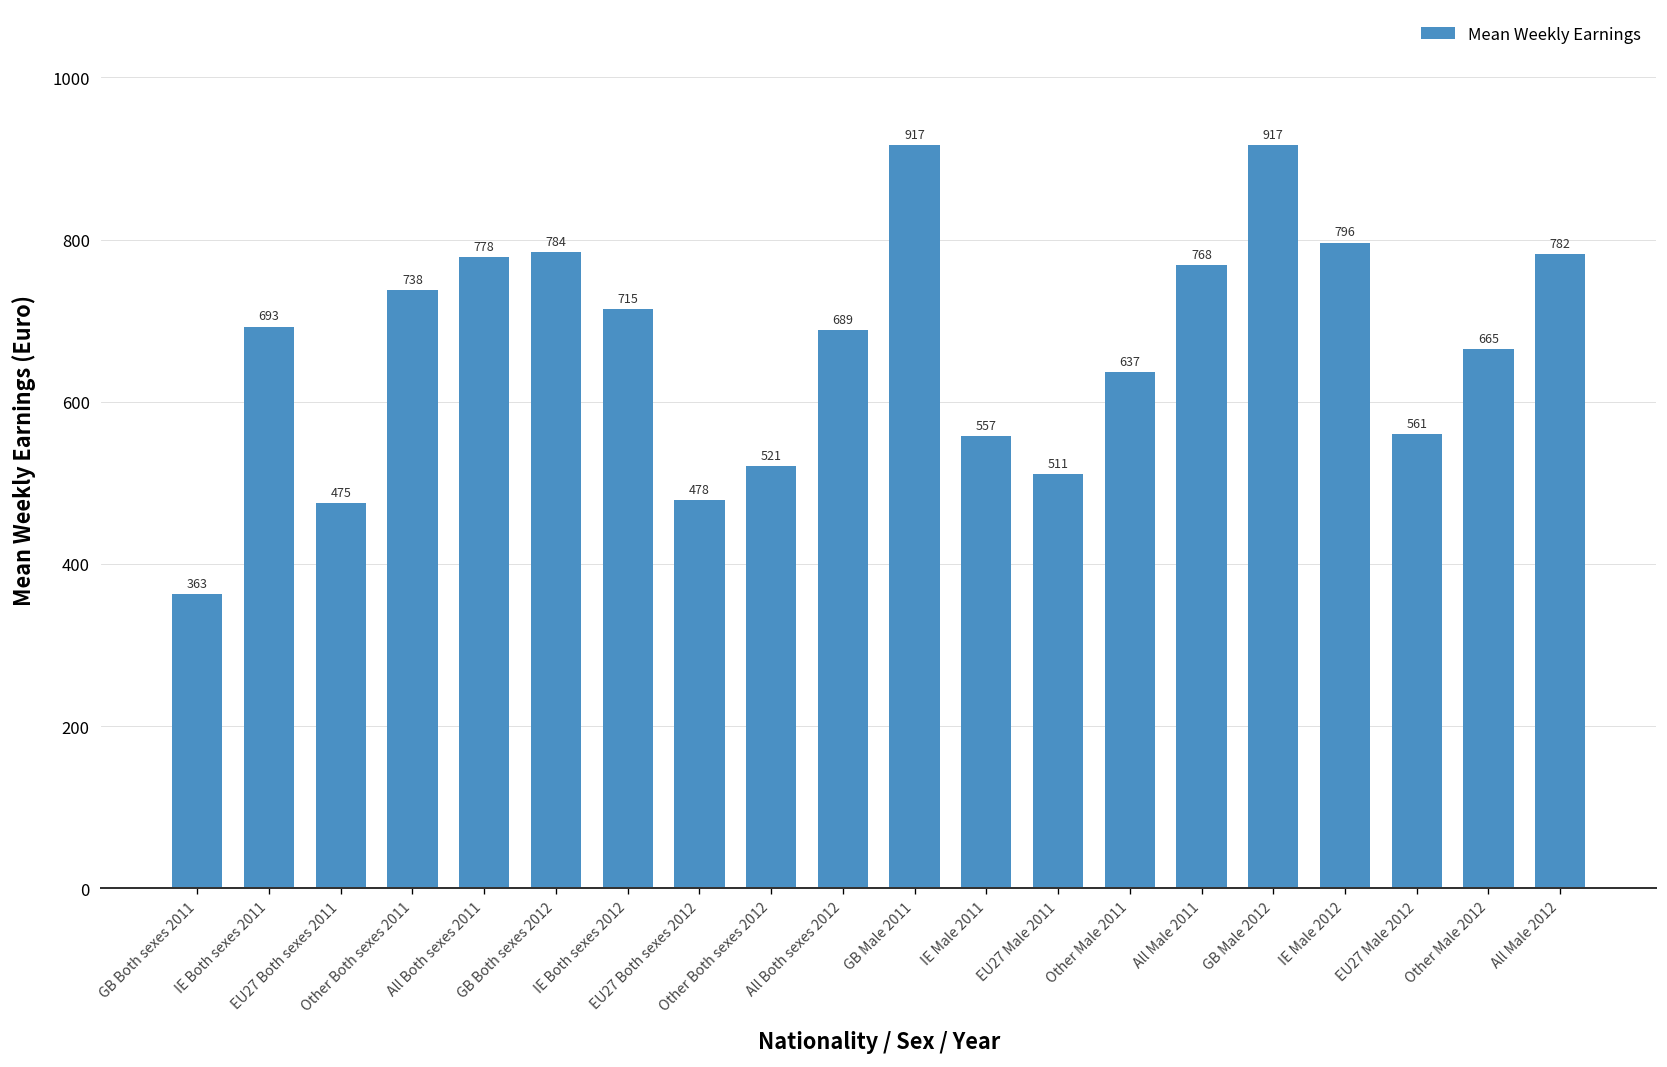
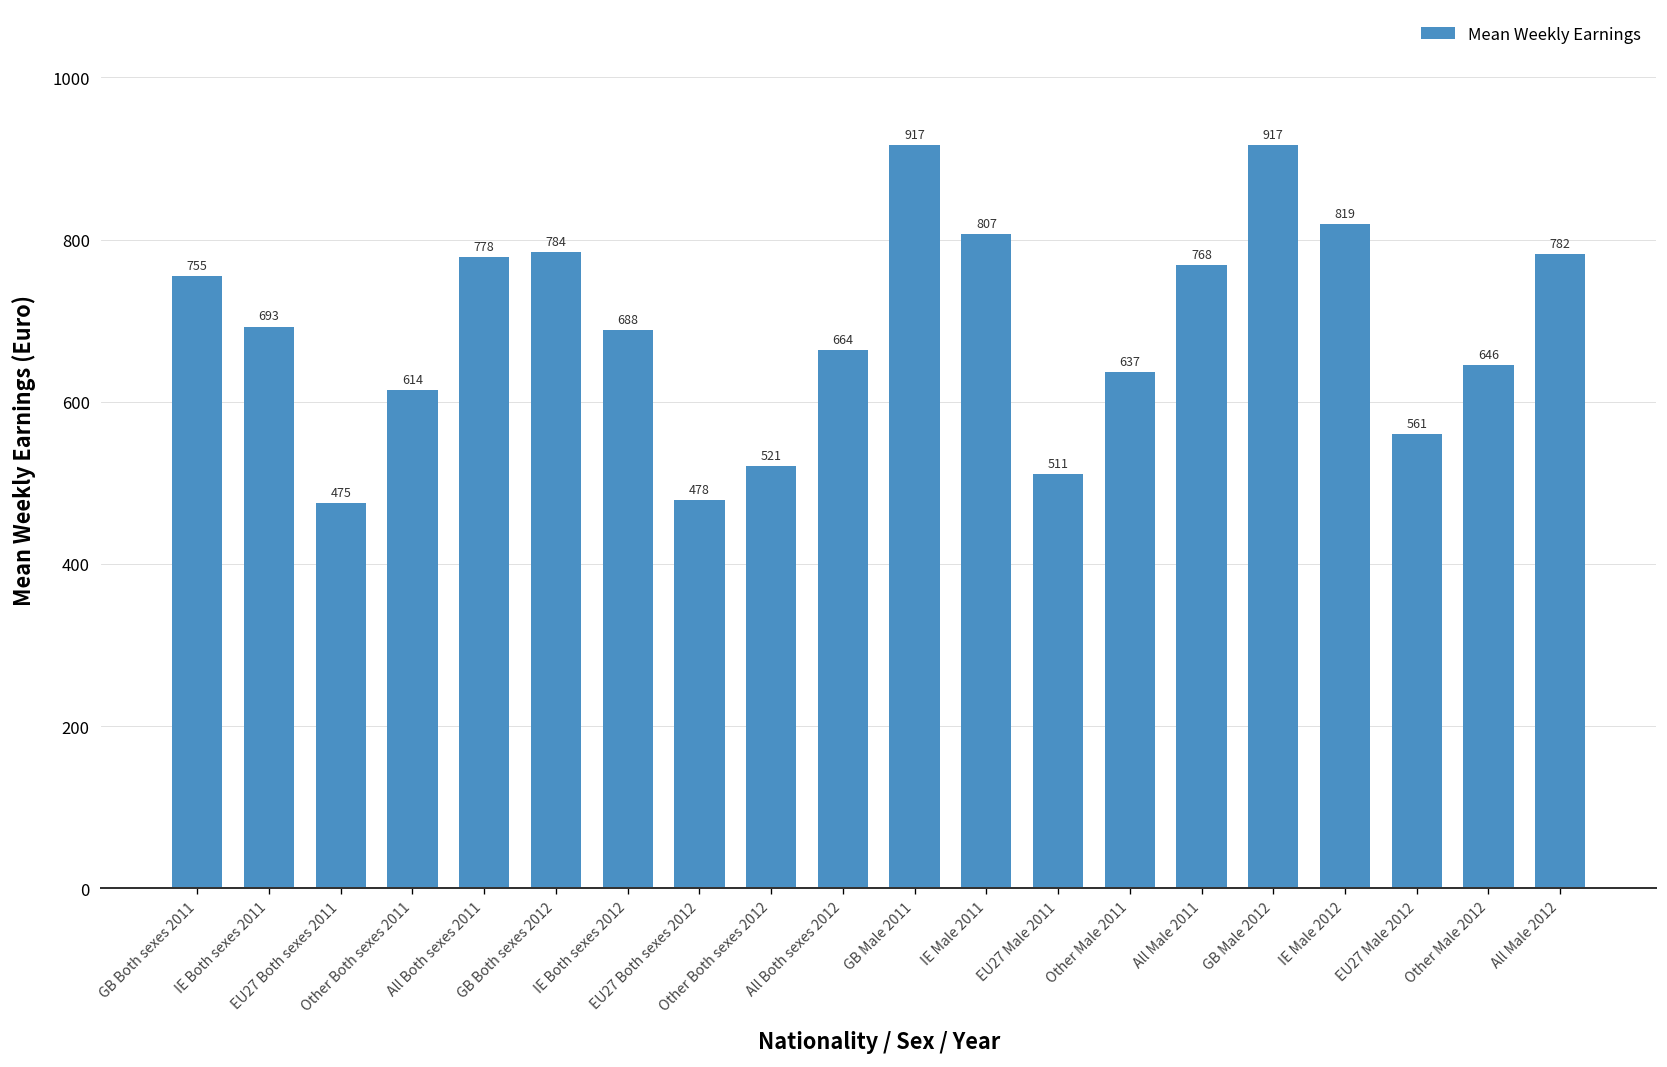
GB Both sexes 2011: 363 -> 755
Other Both sexes 2011: 738 -> 614
IE Both sexes 2012: 715 -> 688
All Both sexes 2012: 689 -> 664
IE Male 2011: 557 -> 807
IE Male 2012: 796 -> 819
Other Male 2012: 665 -> 646
